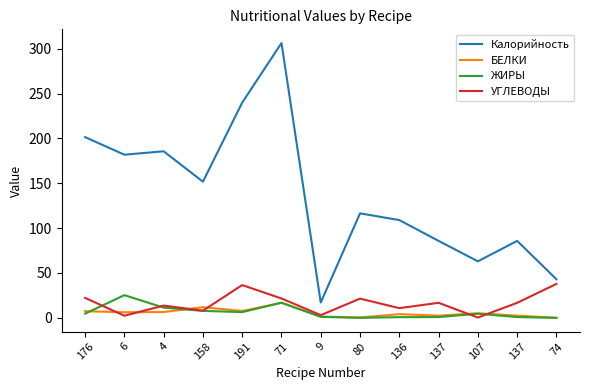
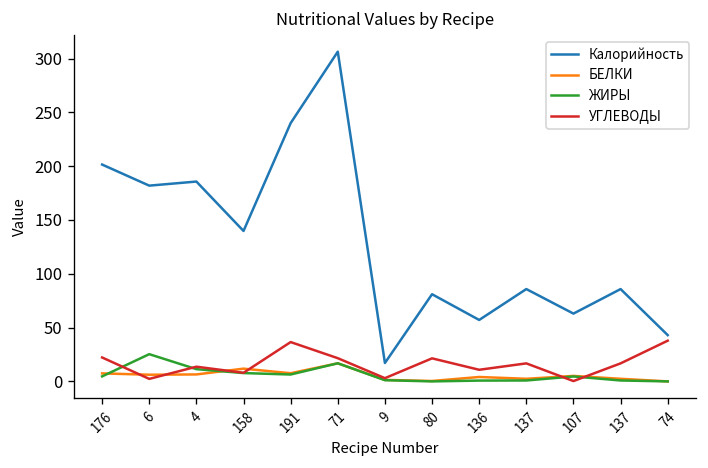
Калорийность, 158: 150 -> 140
Калорийность, 80: 120 -> 80
Калорийность, 136: 110 -> 60
